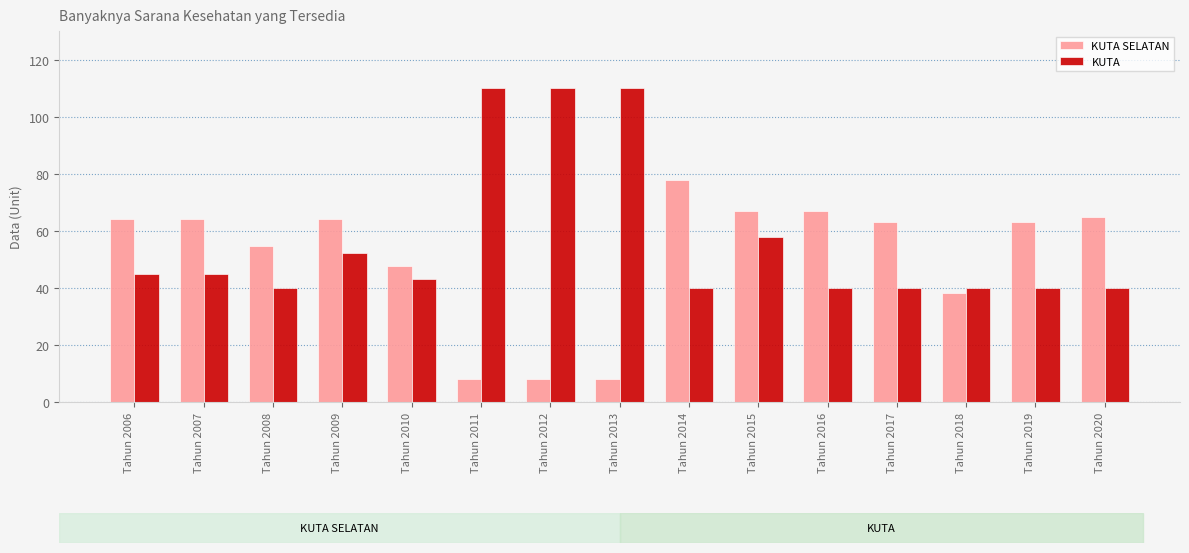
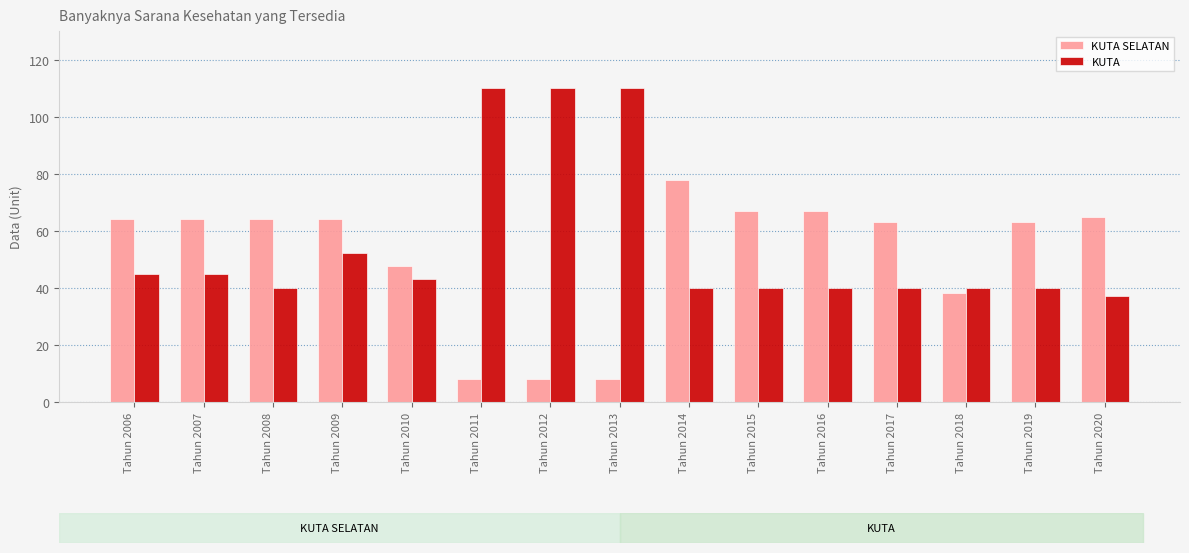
KUTA SELATAN, Tahun 2008: 55 -> 64
KUTA, Tahun 2015: 58 -> 40
KUTA, Tahun 2020: 40 -> 37
